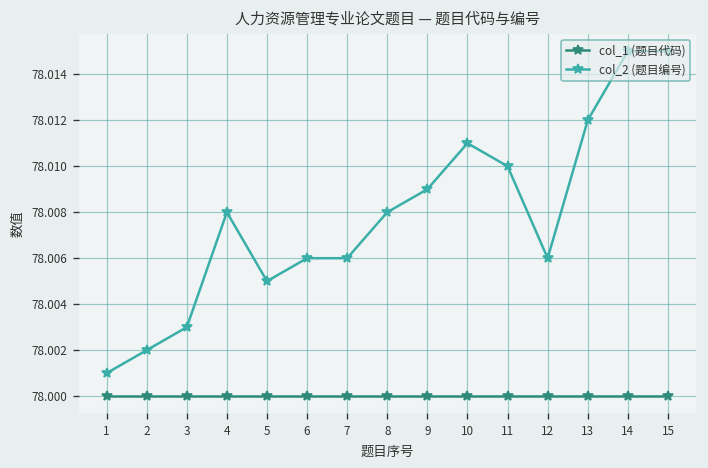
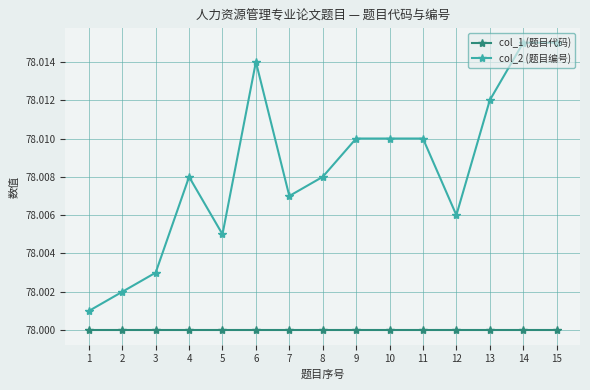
col_2 (题目编号), 6: 78.0060 -> 78.0140
col_2 (题目编号), 7: 78.0060 -> 78.0070
col_2 (题目编号), 9: 78.0090 -> 78.0100
col_2 (题目编号), 10: 78.0110 -> 78.0100
